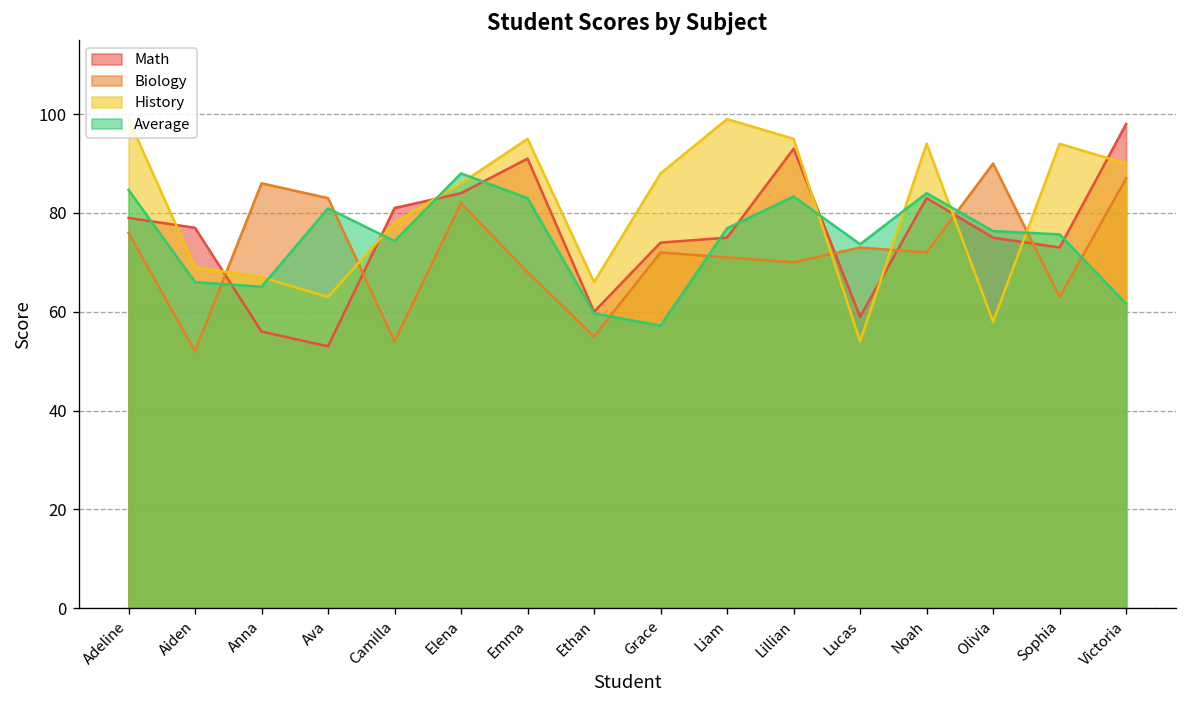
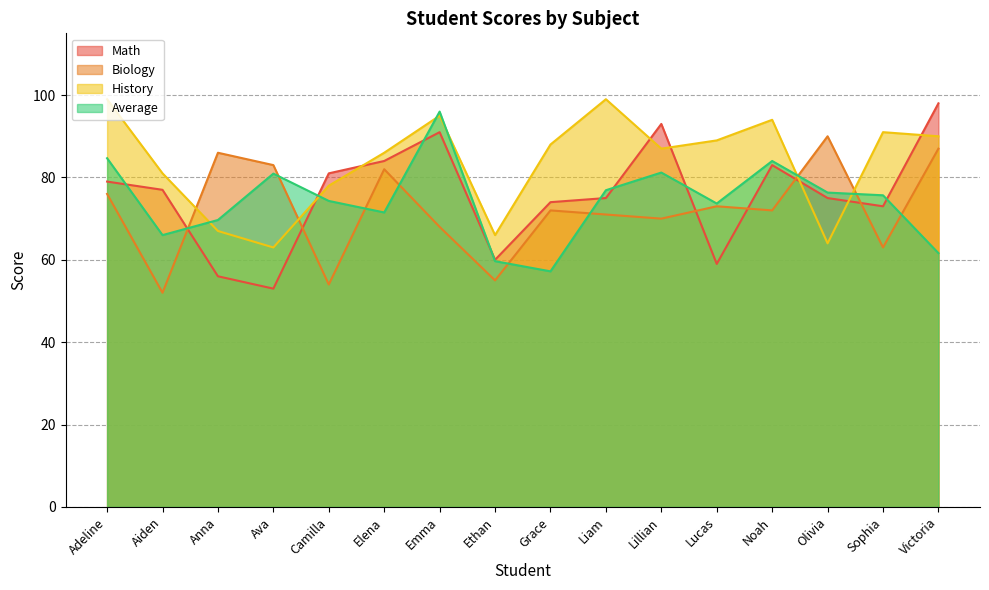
History, Aiden: 69 -> 81
Average, Anna: 65 -> 70
Average, Elena: 88 -> 72
Average, Emma: 83 -> 96
History, Lillian: 95 -> 87
Average, Lillian: 83 -> 81
History, Lucas: 54 -> 89
History, Olivia: 58 -> 64
History, Sophia: 94 -> 91
